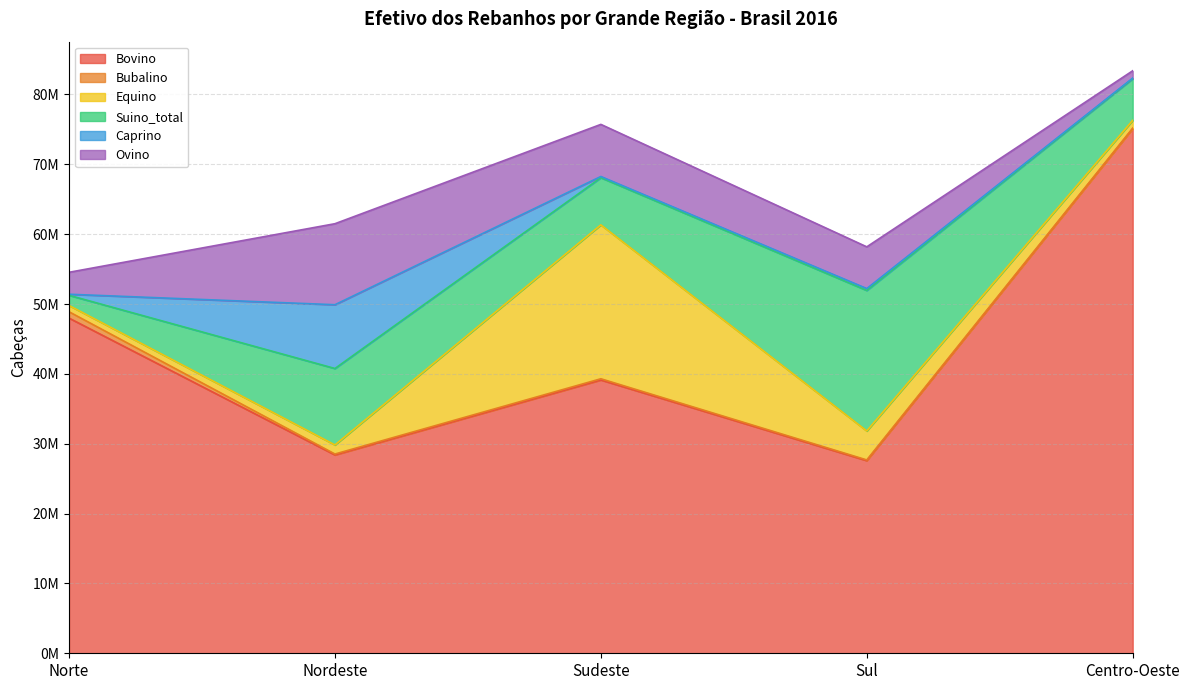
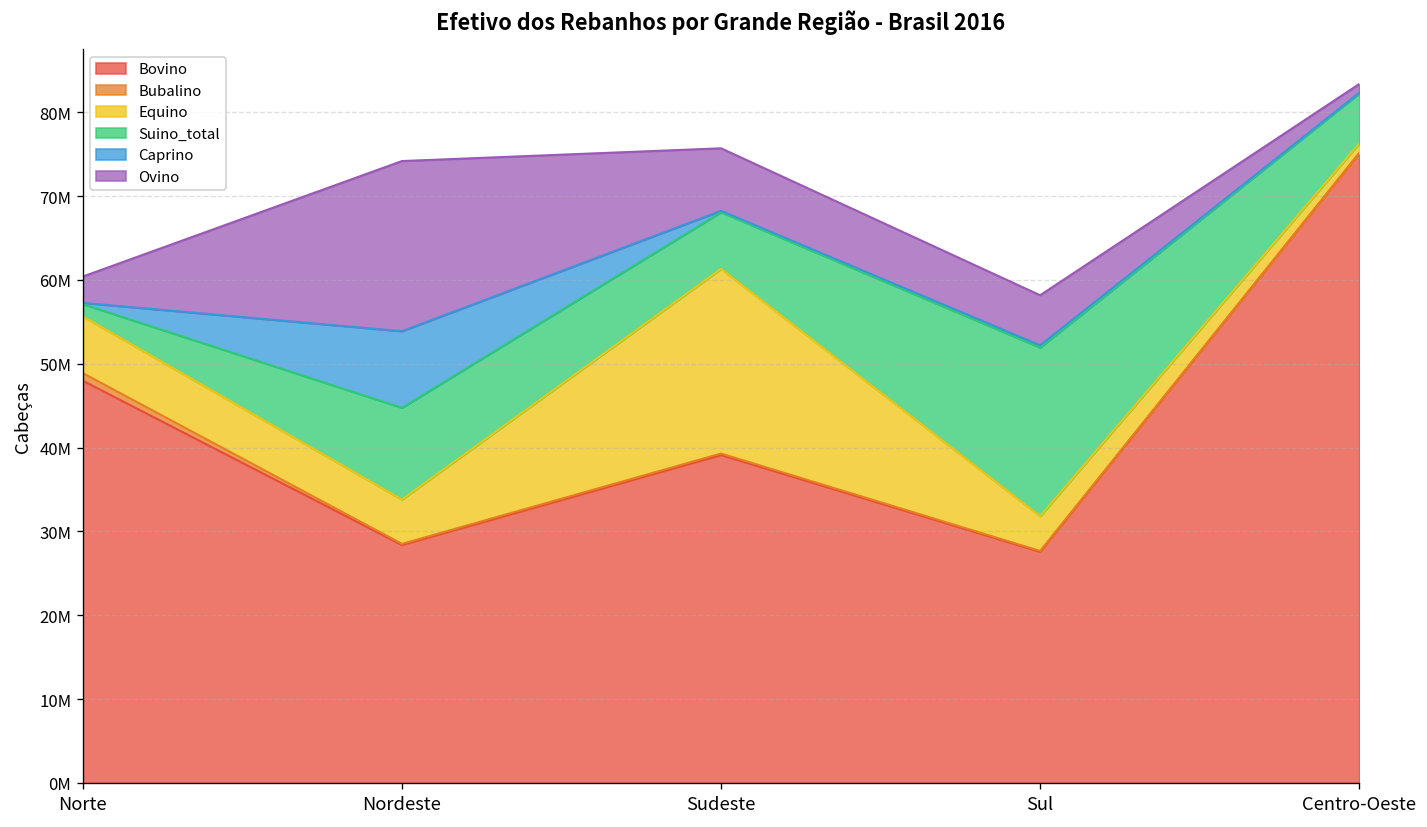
Equino, Norte: 1000000 -> 7000000
Equino, Nordeste: 1000000 -> 5000000
Ovino, Nordeste: 12000000 -> 20000000
